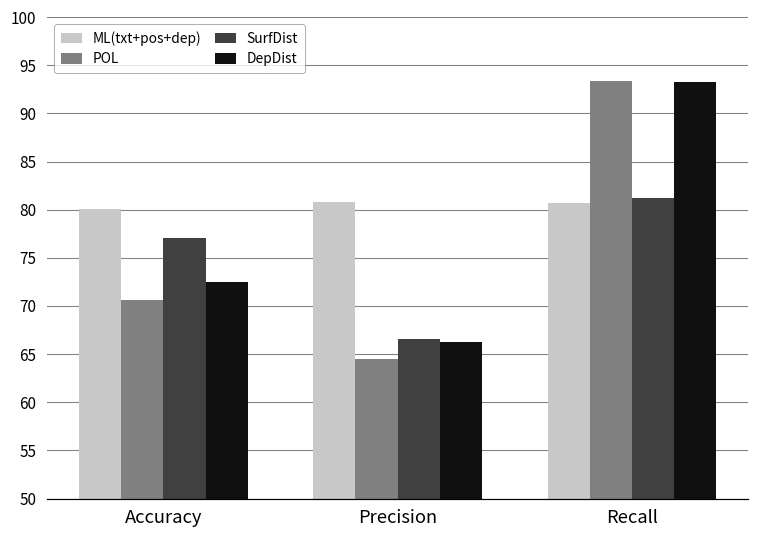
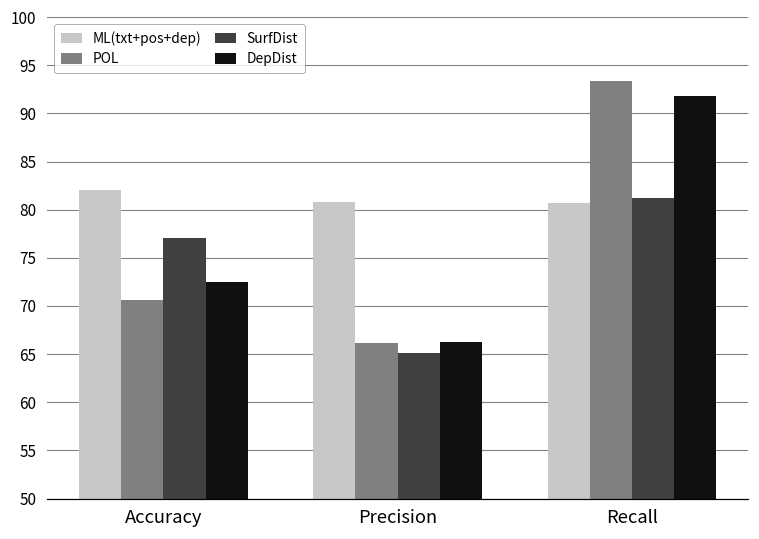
ML(txt+pos+dep), Accuracy: 80 -> 82
POL, Precision: 65 -> 66
SurfDist, Precision: 67 -> 65
DepDist, Recall: 93 -> 92
